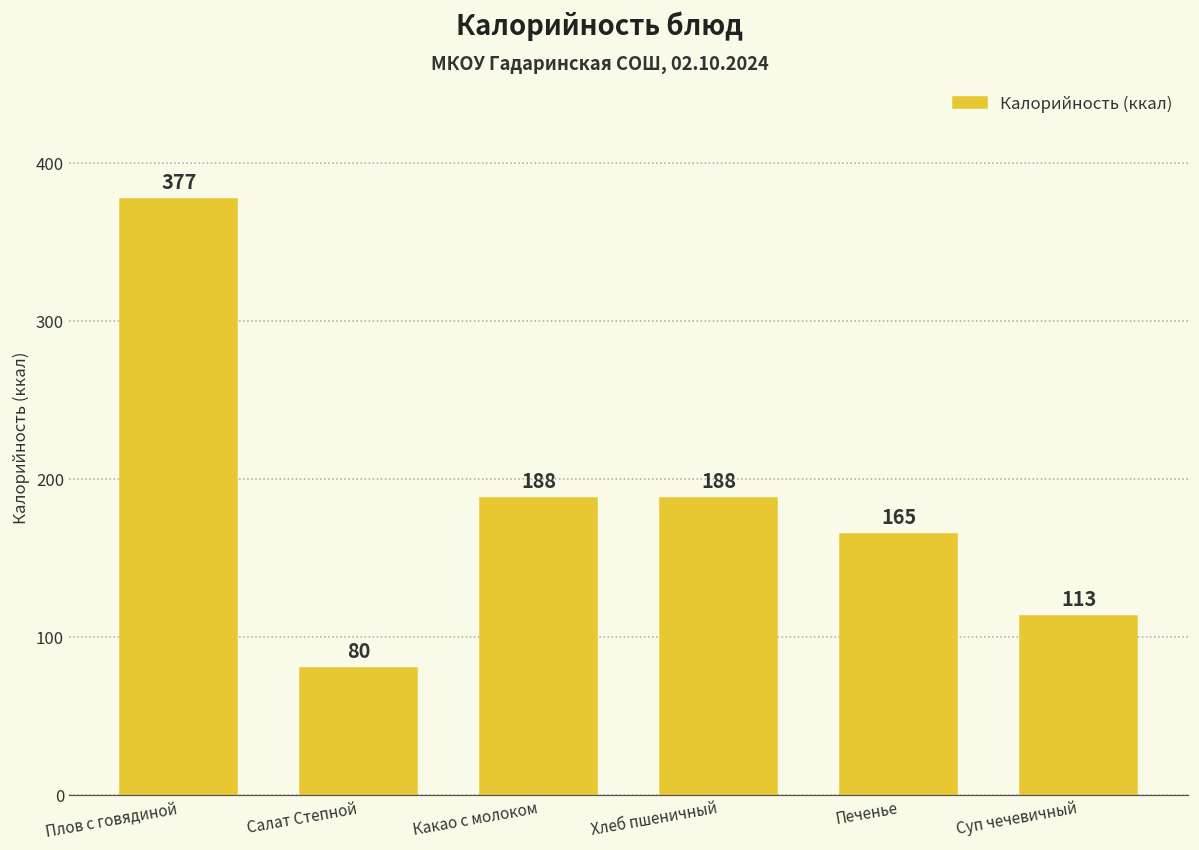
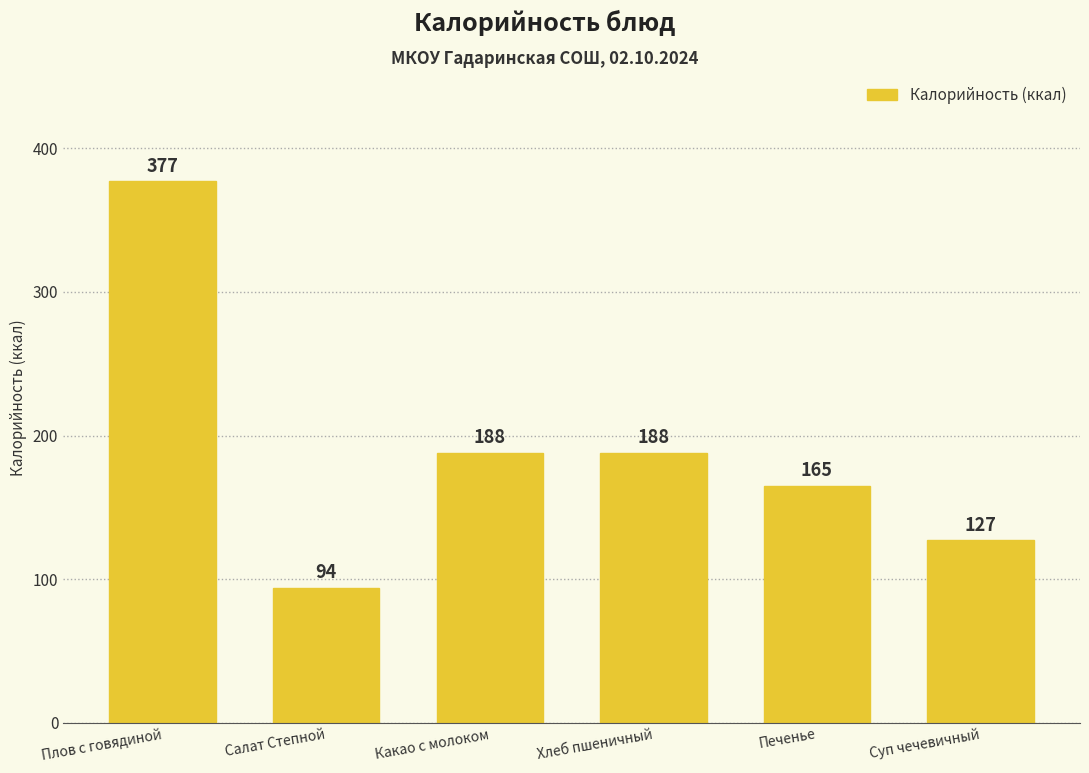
Салат Степной: 80 -> 94
Суп чечевичный: 113 -> 127
